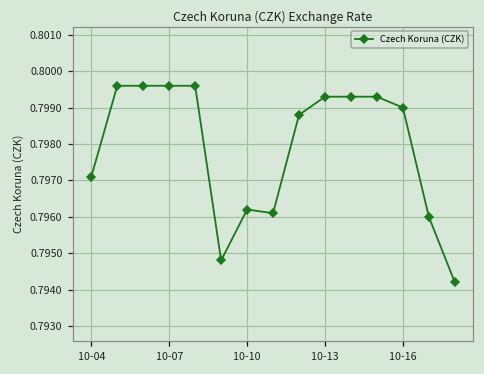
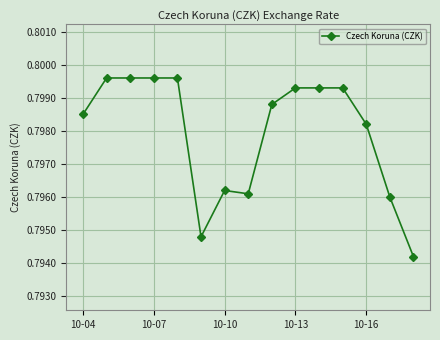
10-04: 0.7971 -> 0.7985
10-16: 0.7990 -> 0.7982
